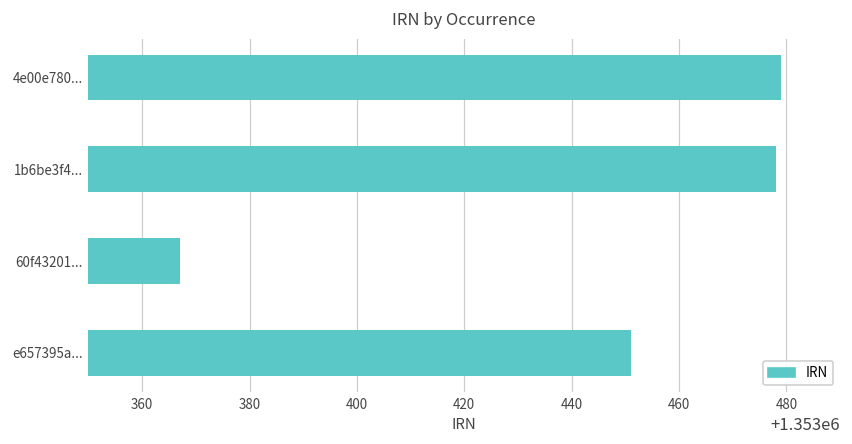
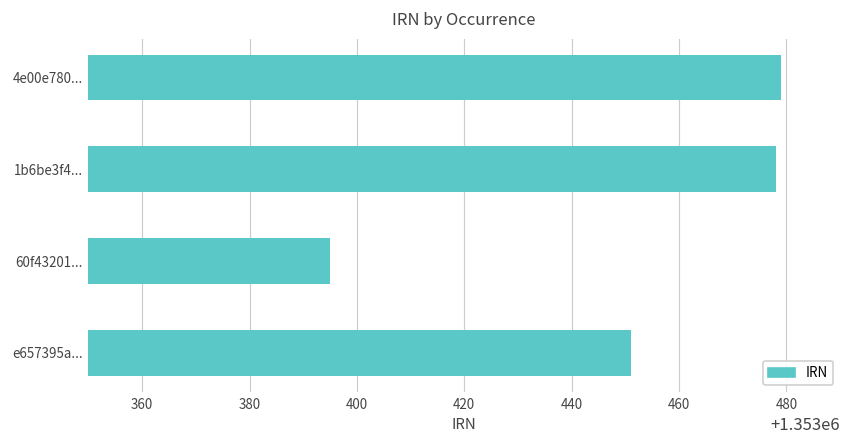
60f43201...: 1353367 -> 1353395
